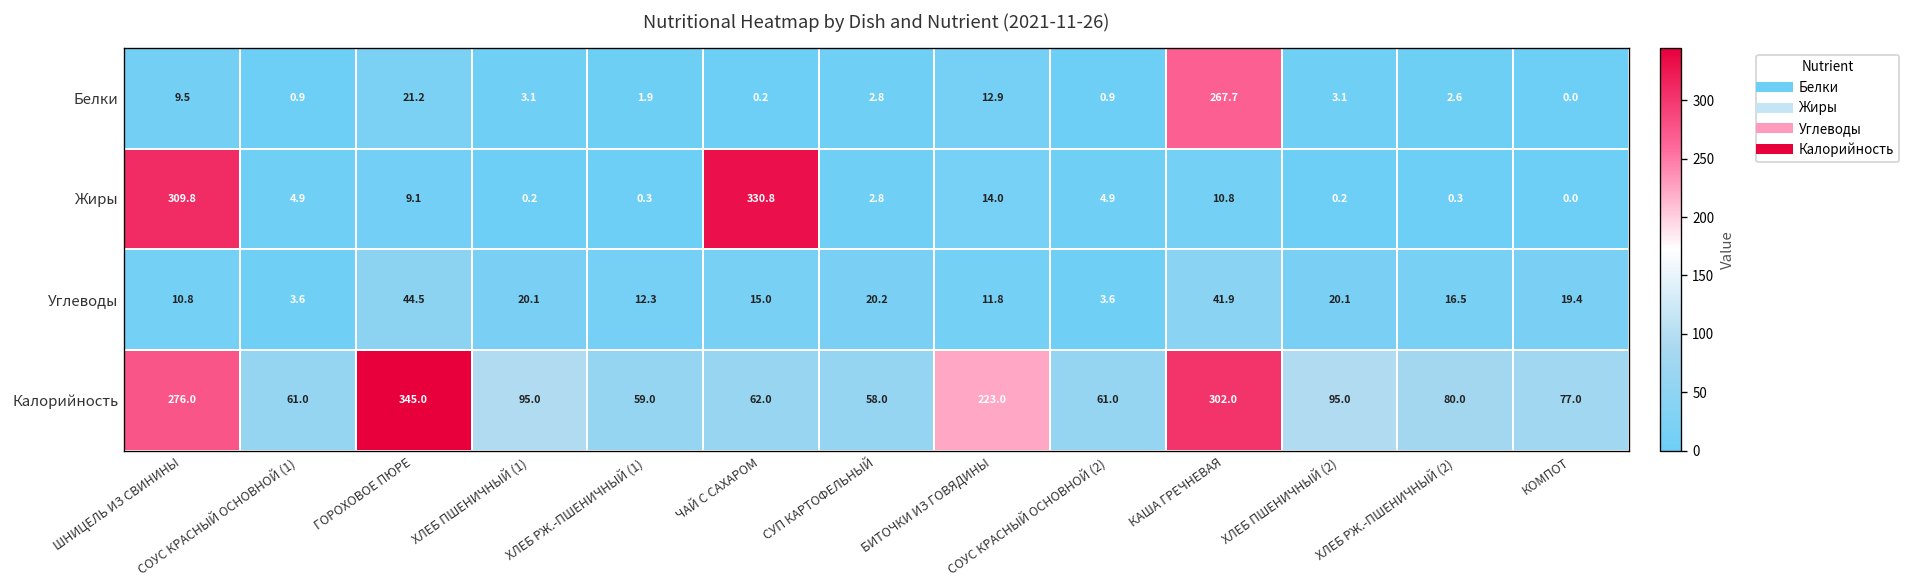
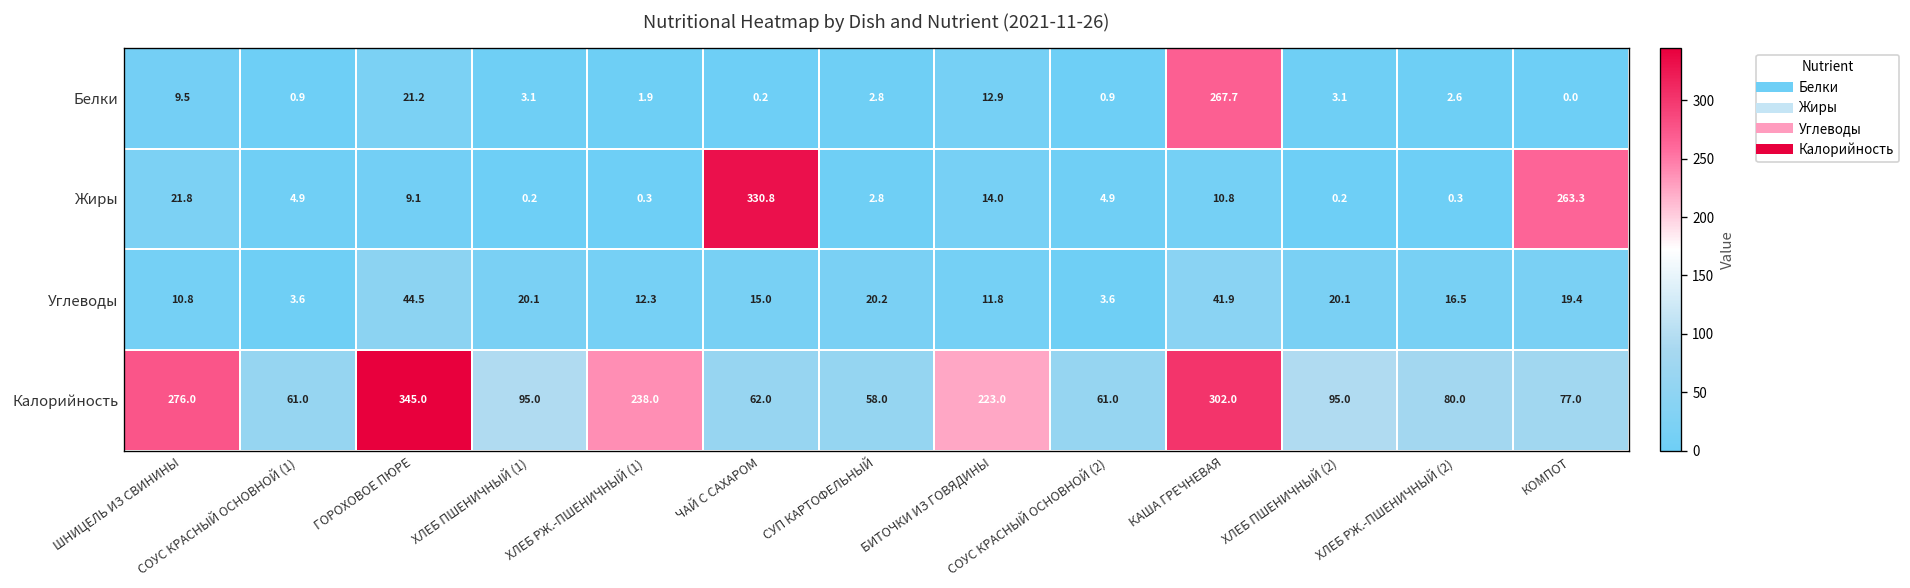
Жиры, ШНИЦЕЛЬ ИЗ СВИНИНЫ: 309.8 -> 21.8
Жиры, КОМПОТ: 0.0 -> 263.3
Калорийность, ХЛЕБ РЖ.-ПШЕНИЧНЫЙ (1): 59.0 -> 238.0
